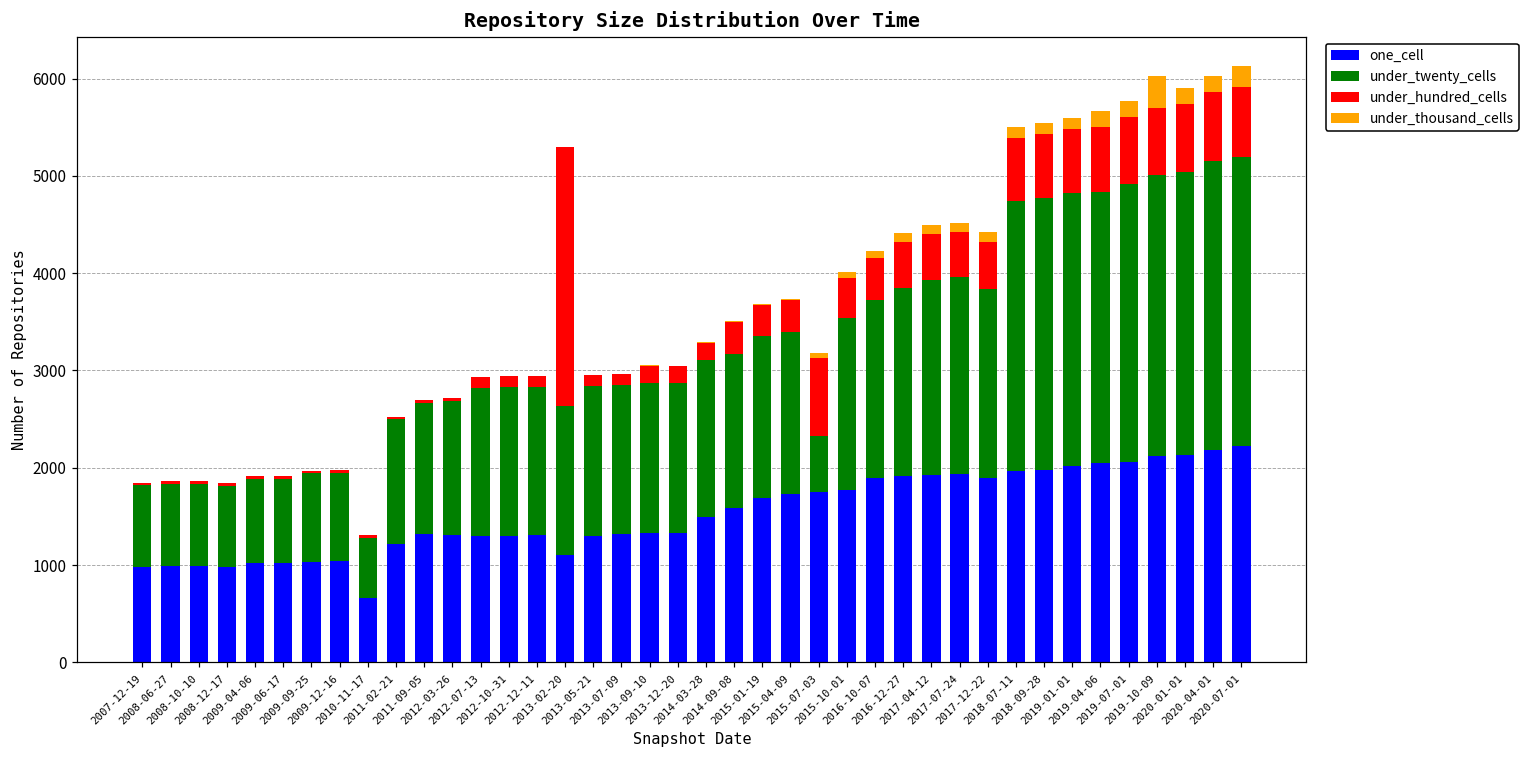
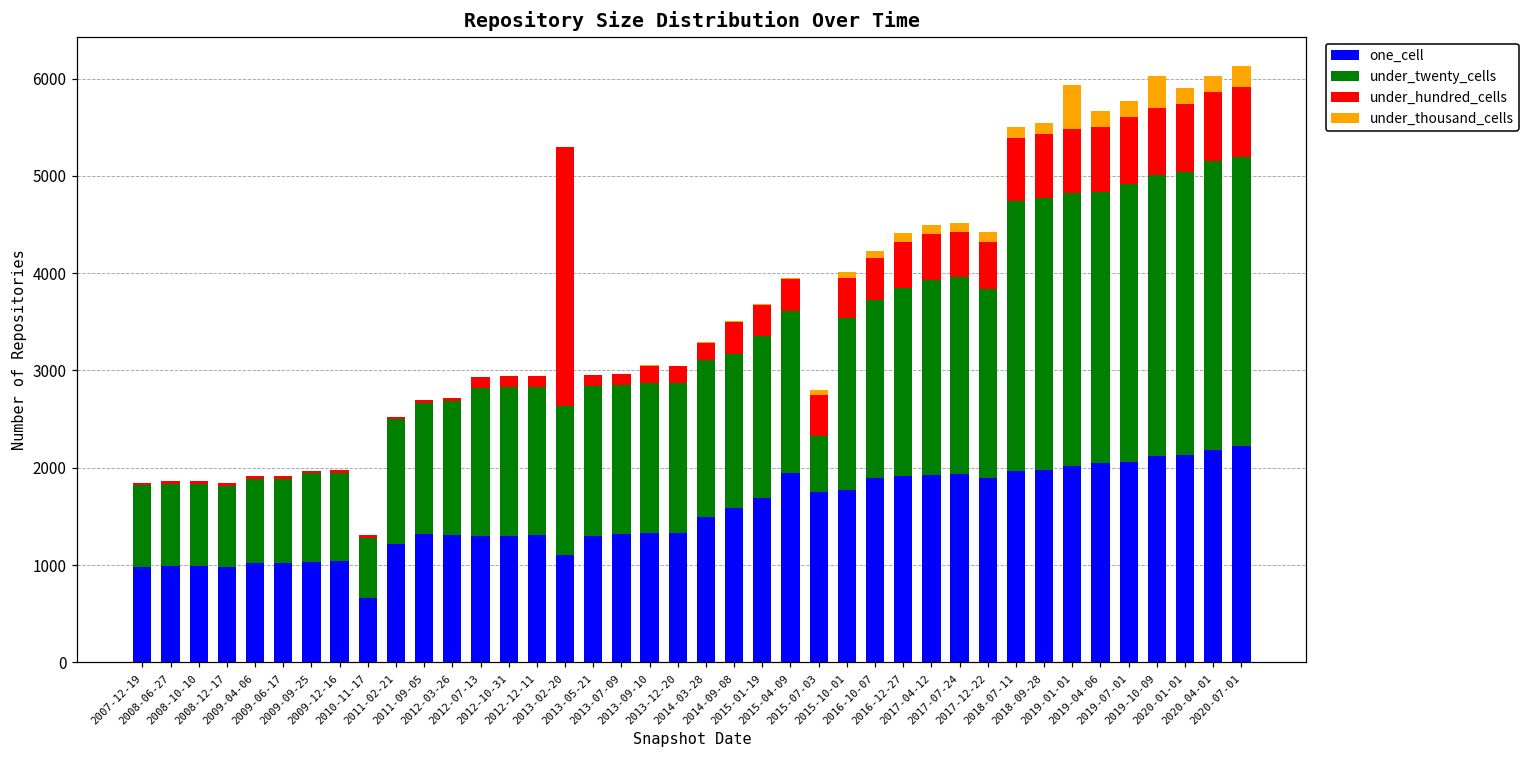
one_cell, 2015-04-09: 1700 -> 1900
under_hundred_cells, 2015-07-03: 800 -> 400
under_thousand_cells, 2019-01-01: 100 -> 500
